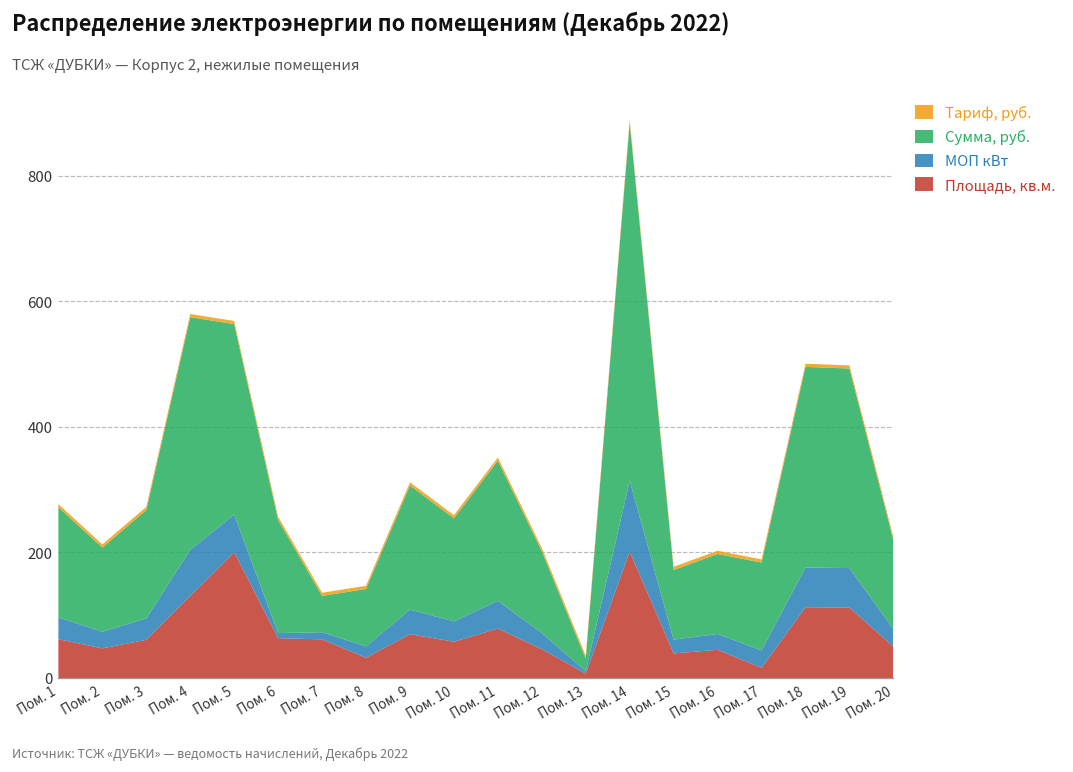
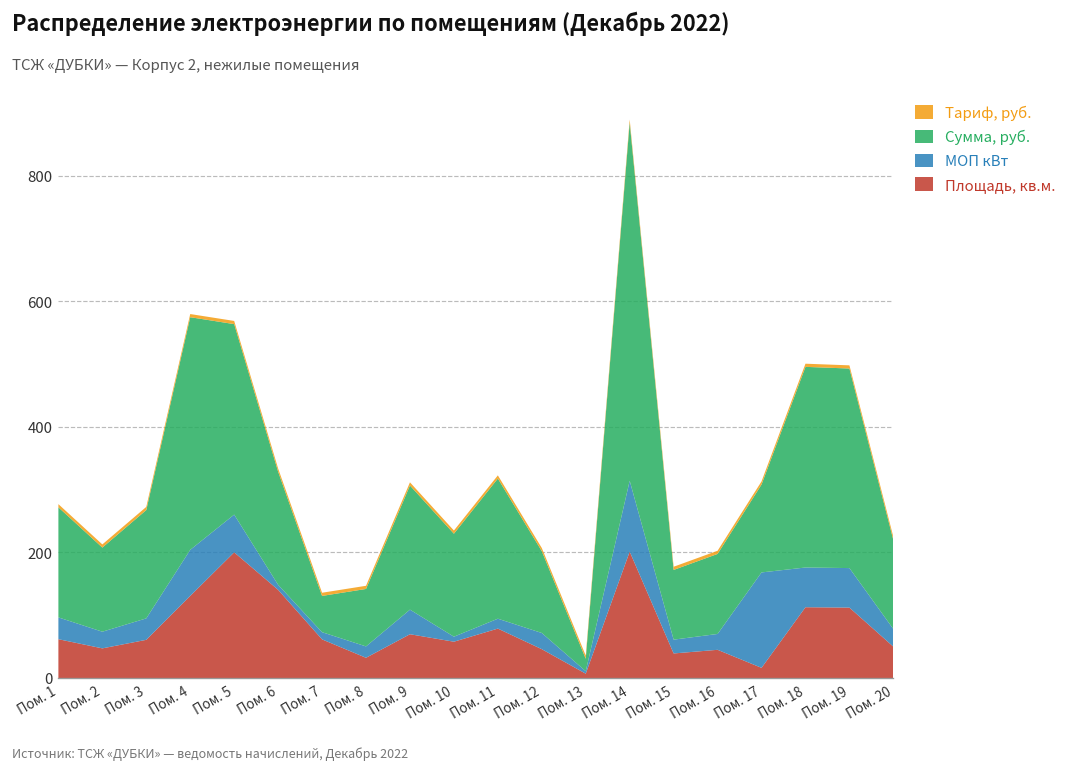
Площадь, кв.м., Пом. 6: 60 -> 140
МОП кВт, Пом. 10: 30 -> 10
МОП кВт, Пом. 11: 40 -> 20
МОП кВт, Пом. 17: 30 -> 150
